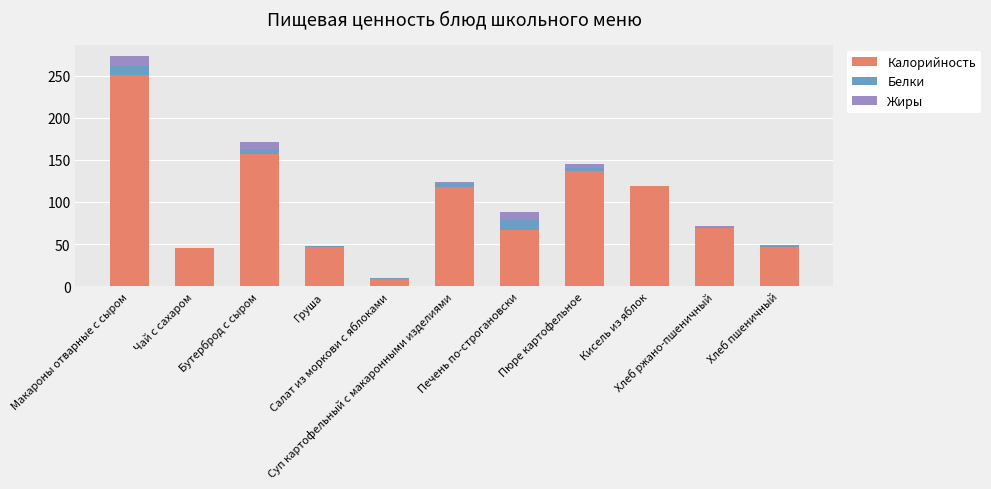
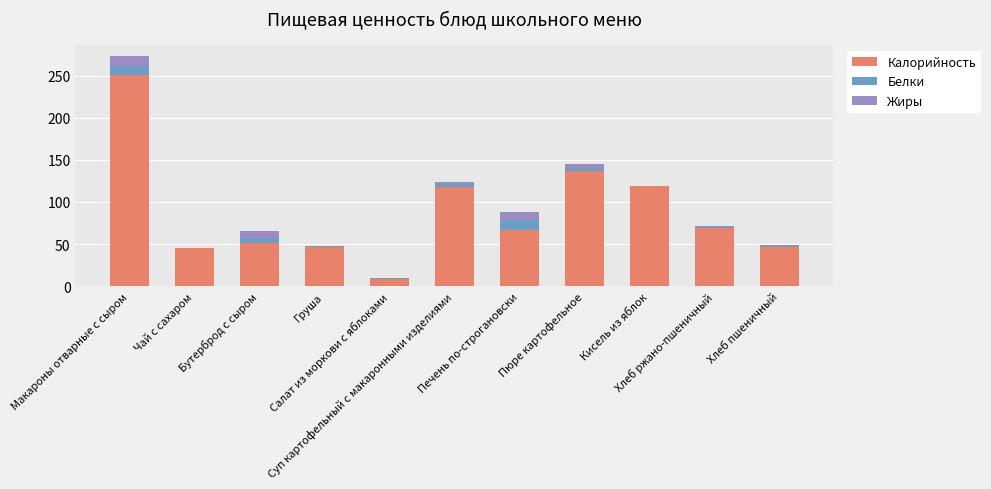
Калорийность, Бутерброд с сыром: 160 -> 50
